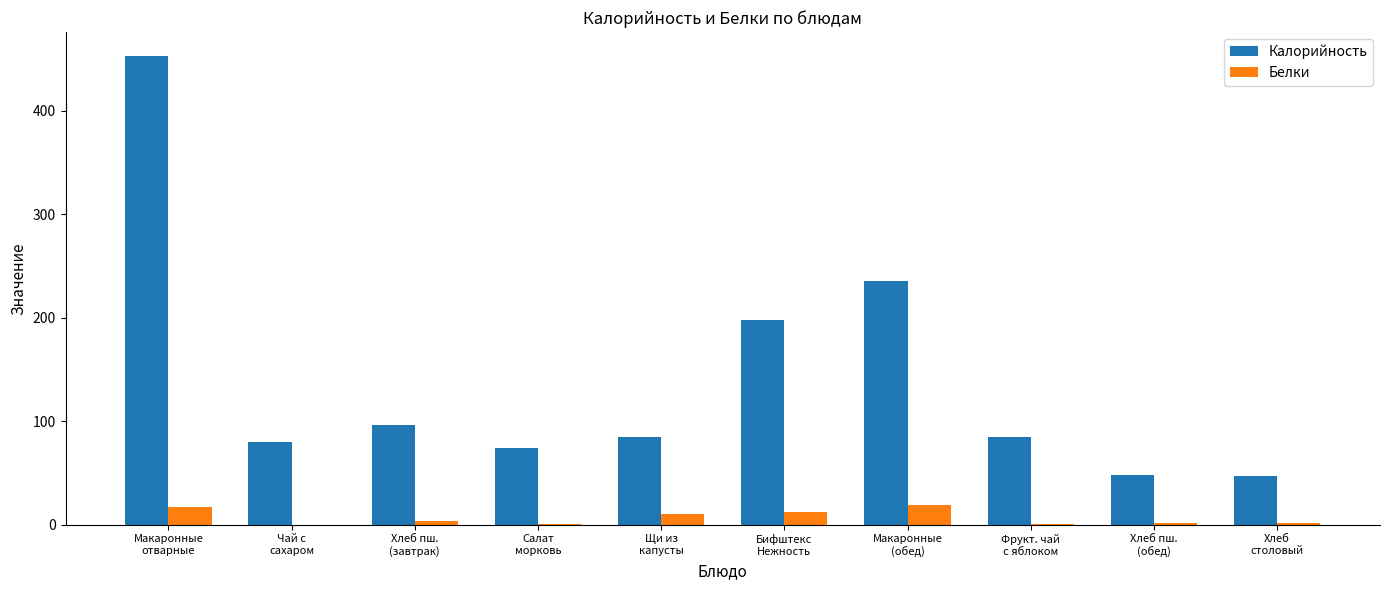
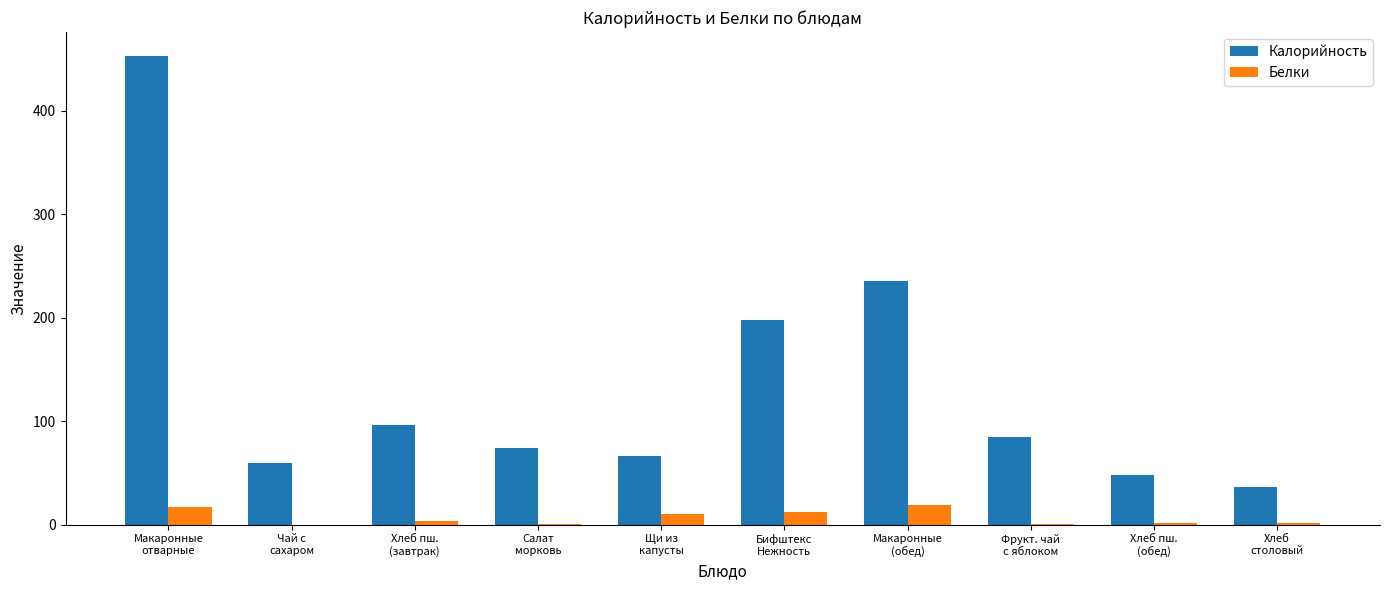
Калорийность, Чай с сахаром: 80 -> 60
Калорийность, Щи из капусты: 85 -> 66
Калорийность, Хлеб столовый: 47 -> 36
